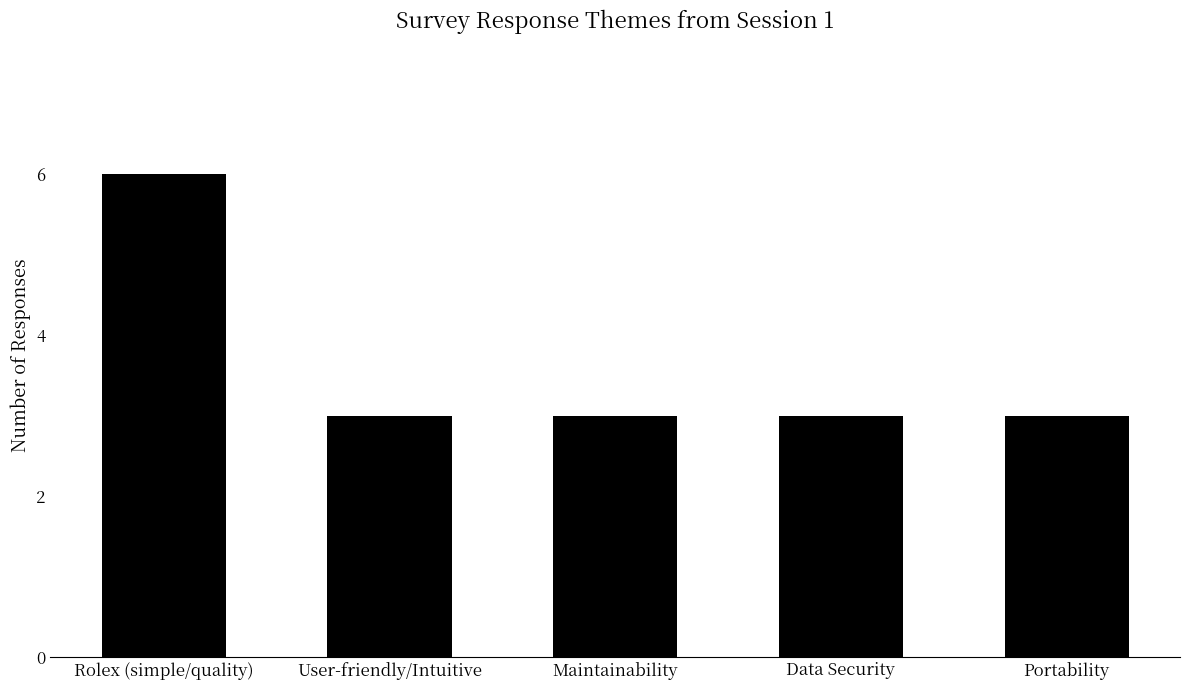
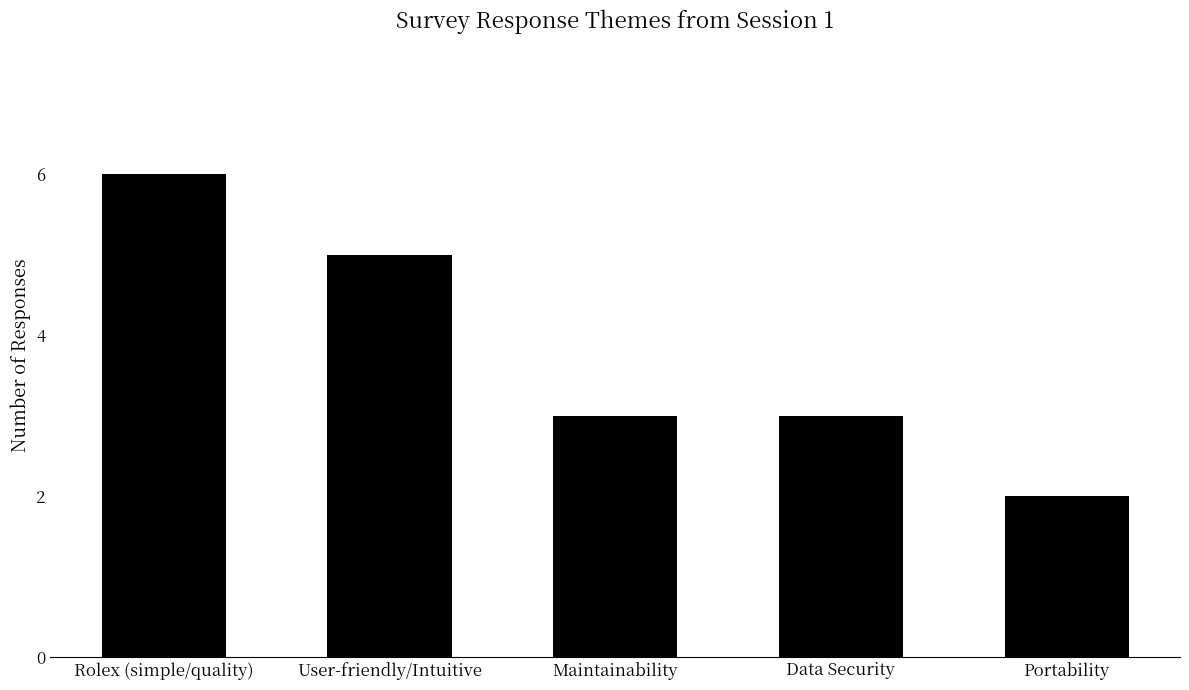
User-friendly/Intuitive: 3 -> 5
Portability: 3 -> 2
